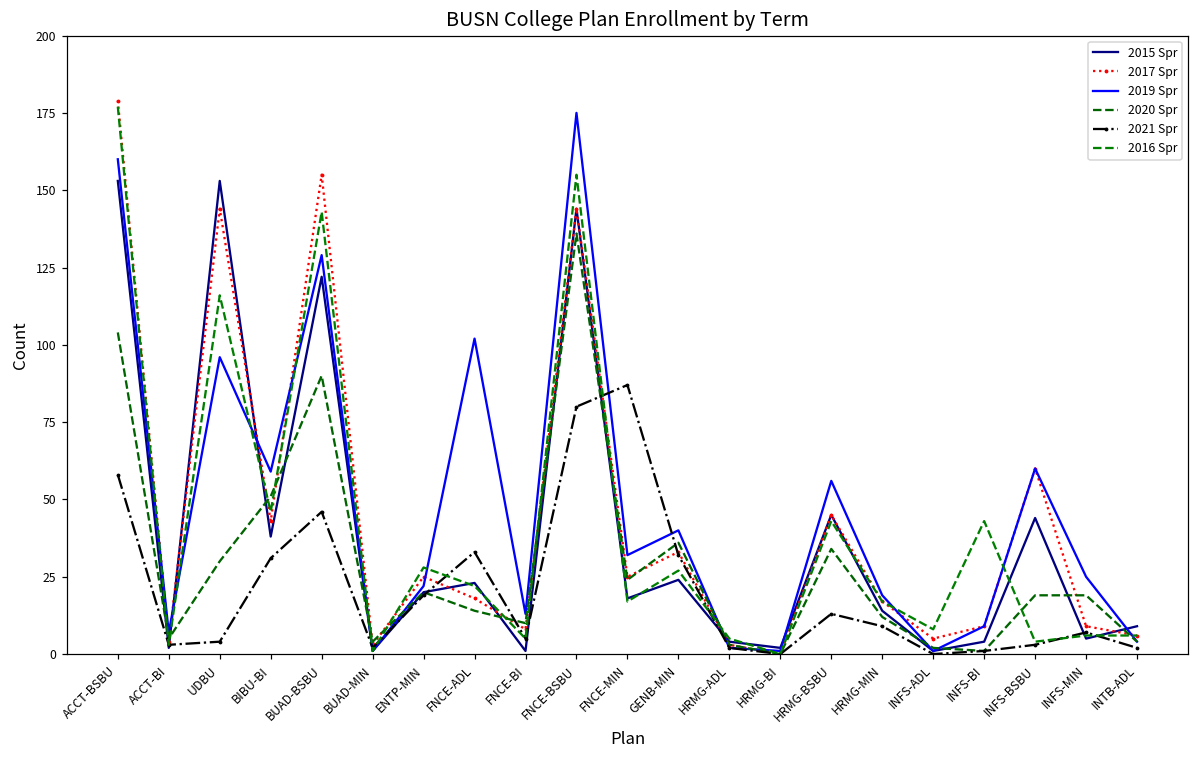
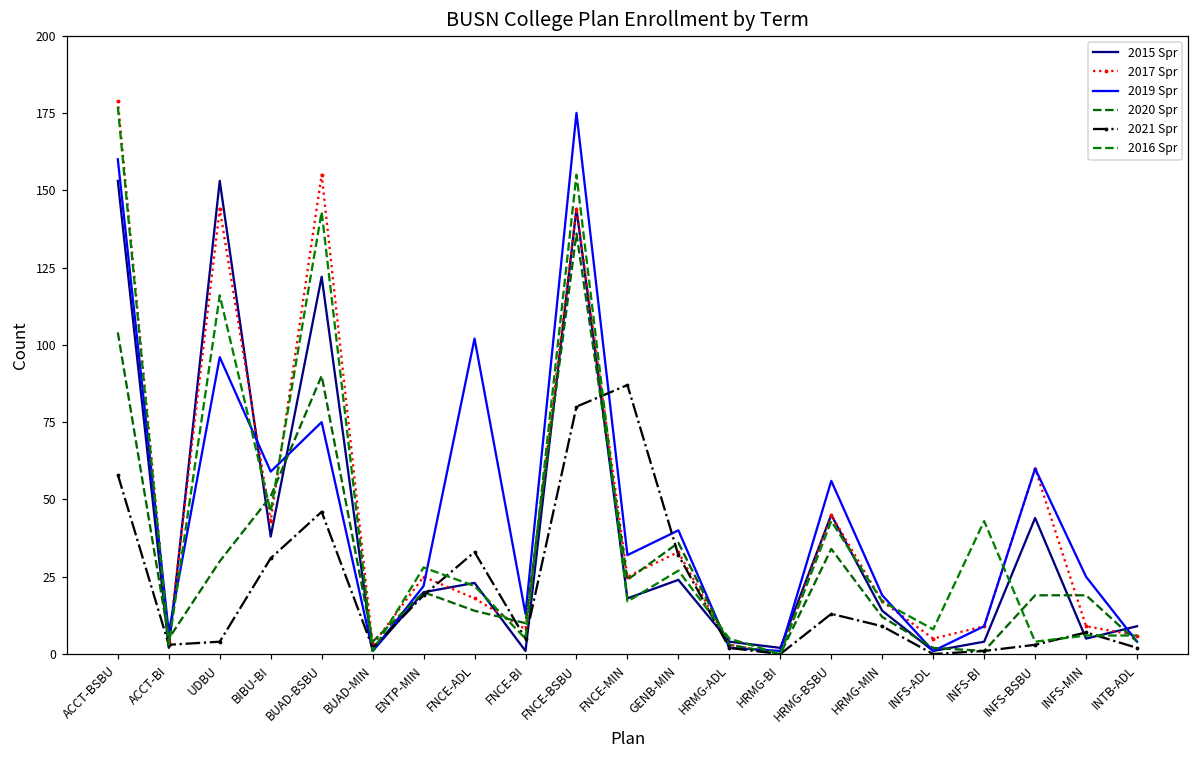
2019 Spr, BUAD-BSBU: 129 -> 75
